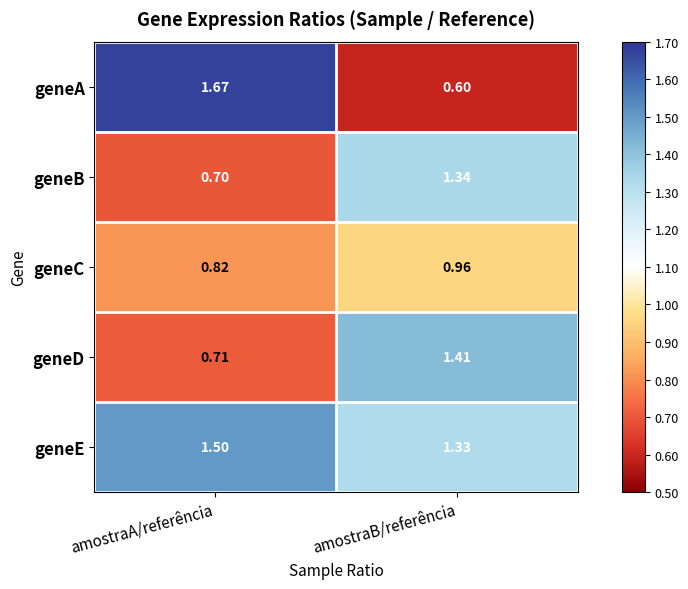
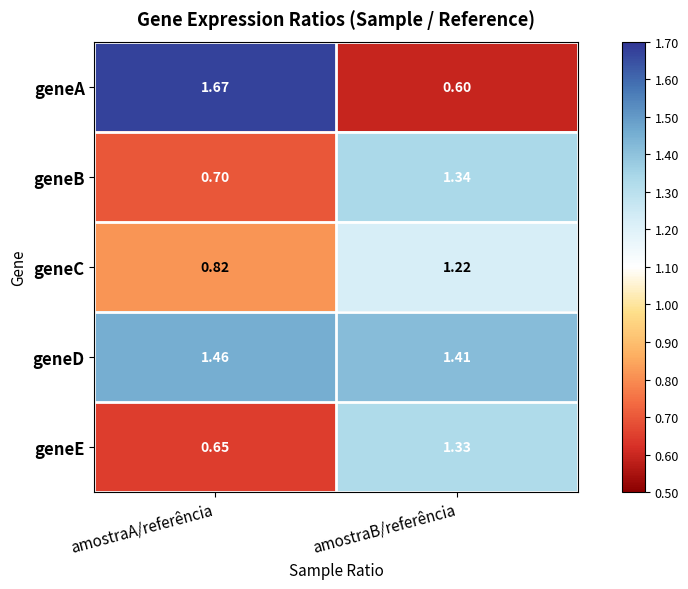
geneC, amostraB/referência: 0.96 -> 1.22
geneD, amostraA/referência: 0.71 -> 1.46
geneE, amostraA/referência: 1.50 -> 0.65
